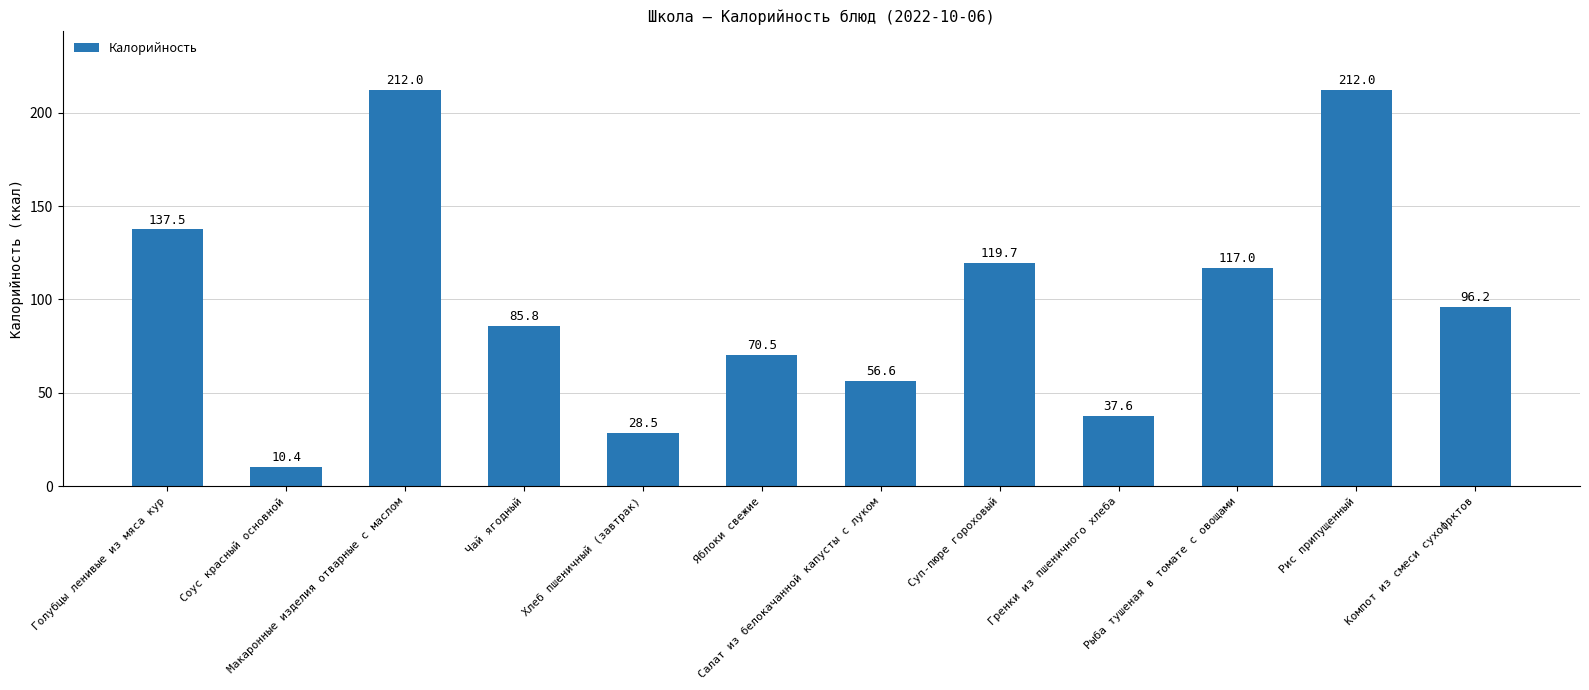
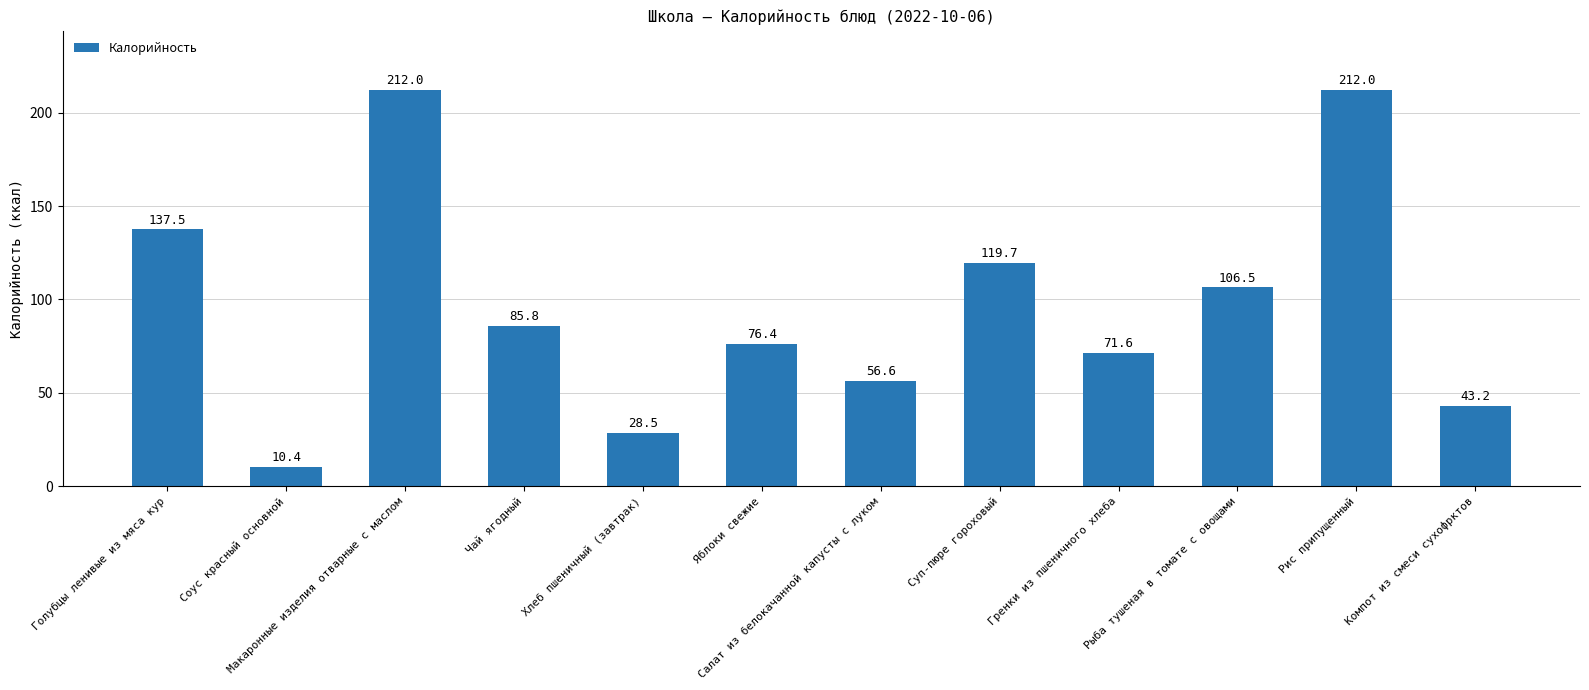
Яблоки свежие: 70.5 -> 76.4
Гренки из пшеничного хлеба: 37.6 -> 71.6
Рыба тушеная в томате с овощами: 117.0 -> 106.5
Компот из смеси сухофрктов: 96.2 -> 43.2
